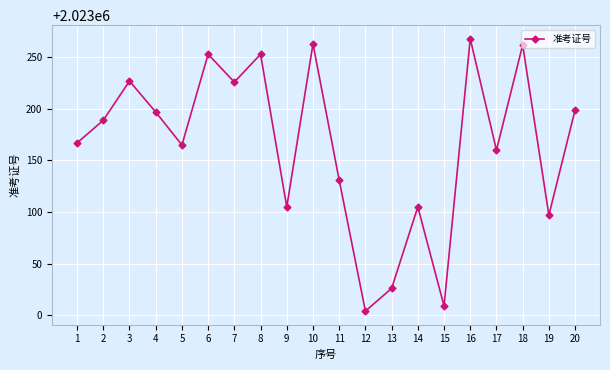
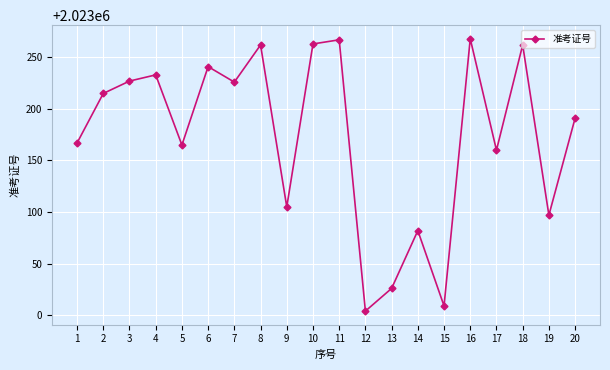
2: 2023189 -> 2023215
4: 2023197 -> 2023233
6: 2023253 -> 2023241
8: 2023253 -> 2023262
11: 2023131 -> 2023267
14: 2023105 -> 2023082
20: 2023199 -> 2023191
